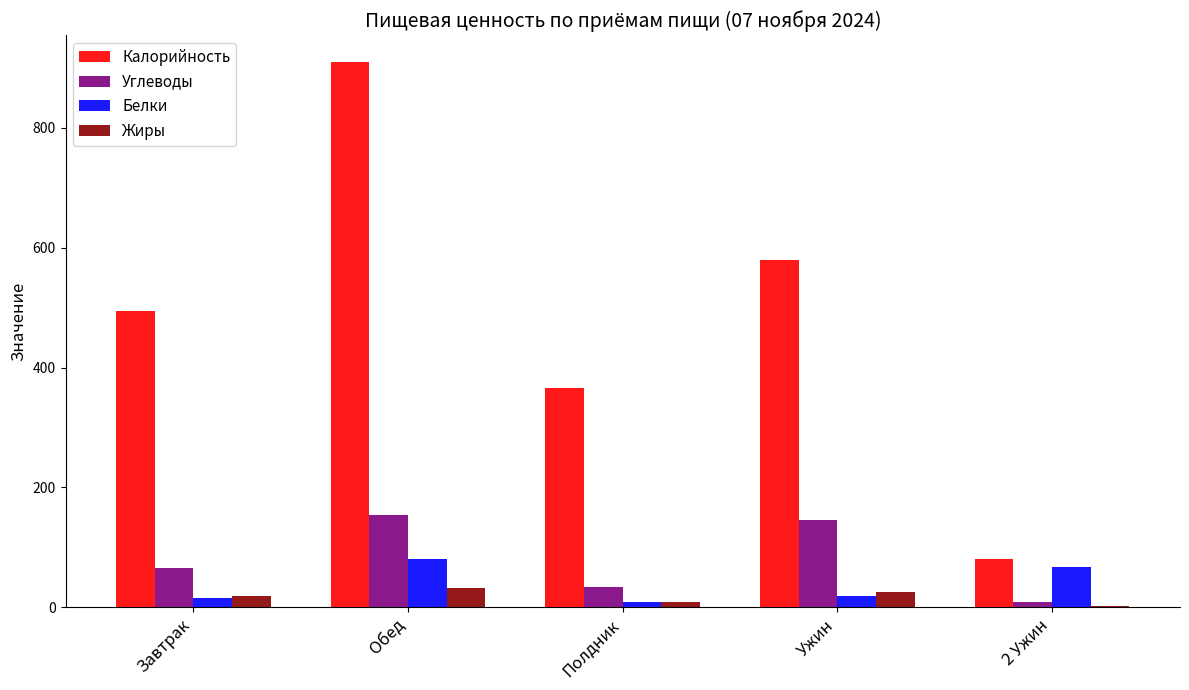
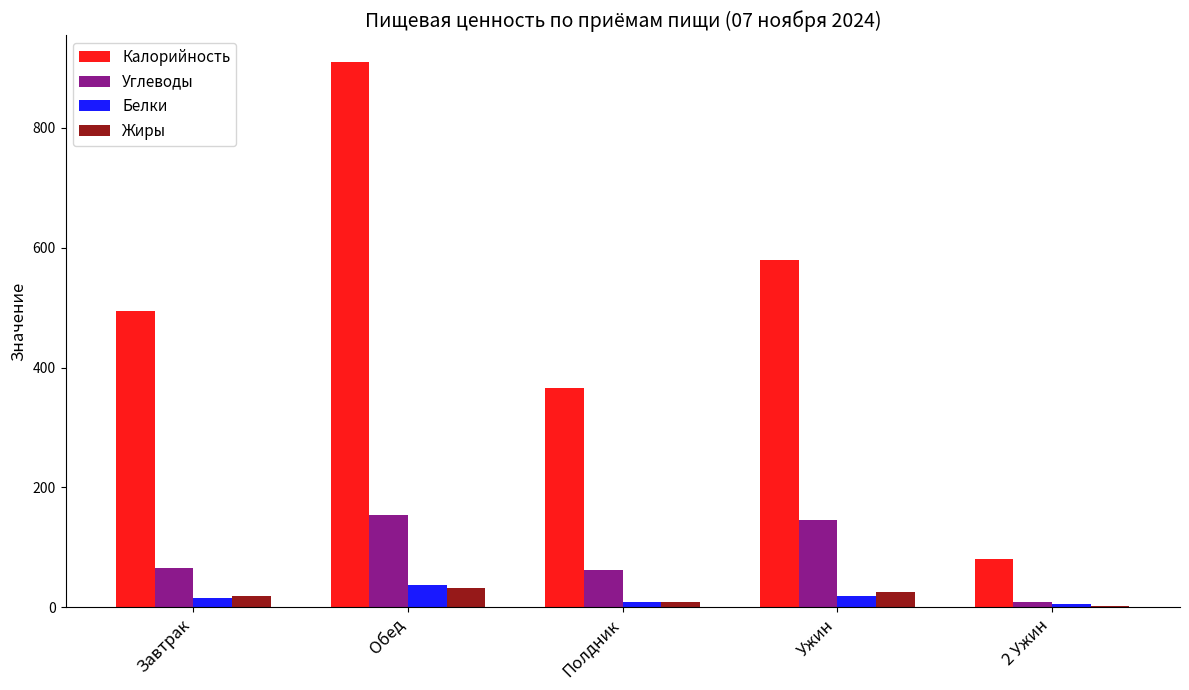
Белки, Обед: 80 -> 40
Углеводы, Полдник: 30 -> 60
Белки, 2 Ужин: 70 -> 10
